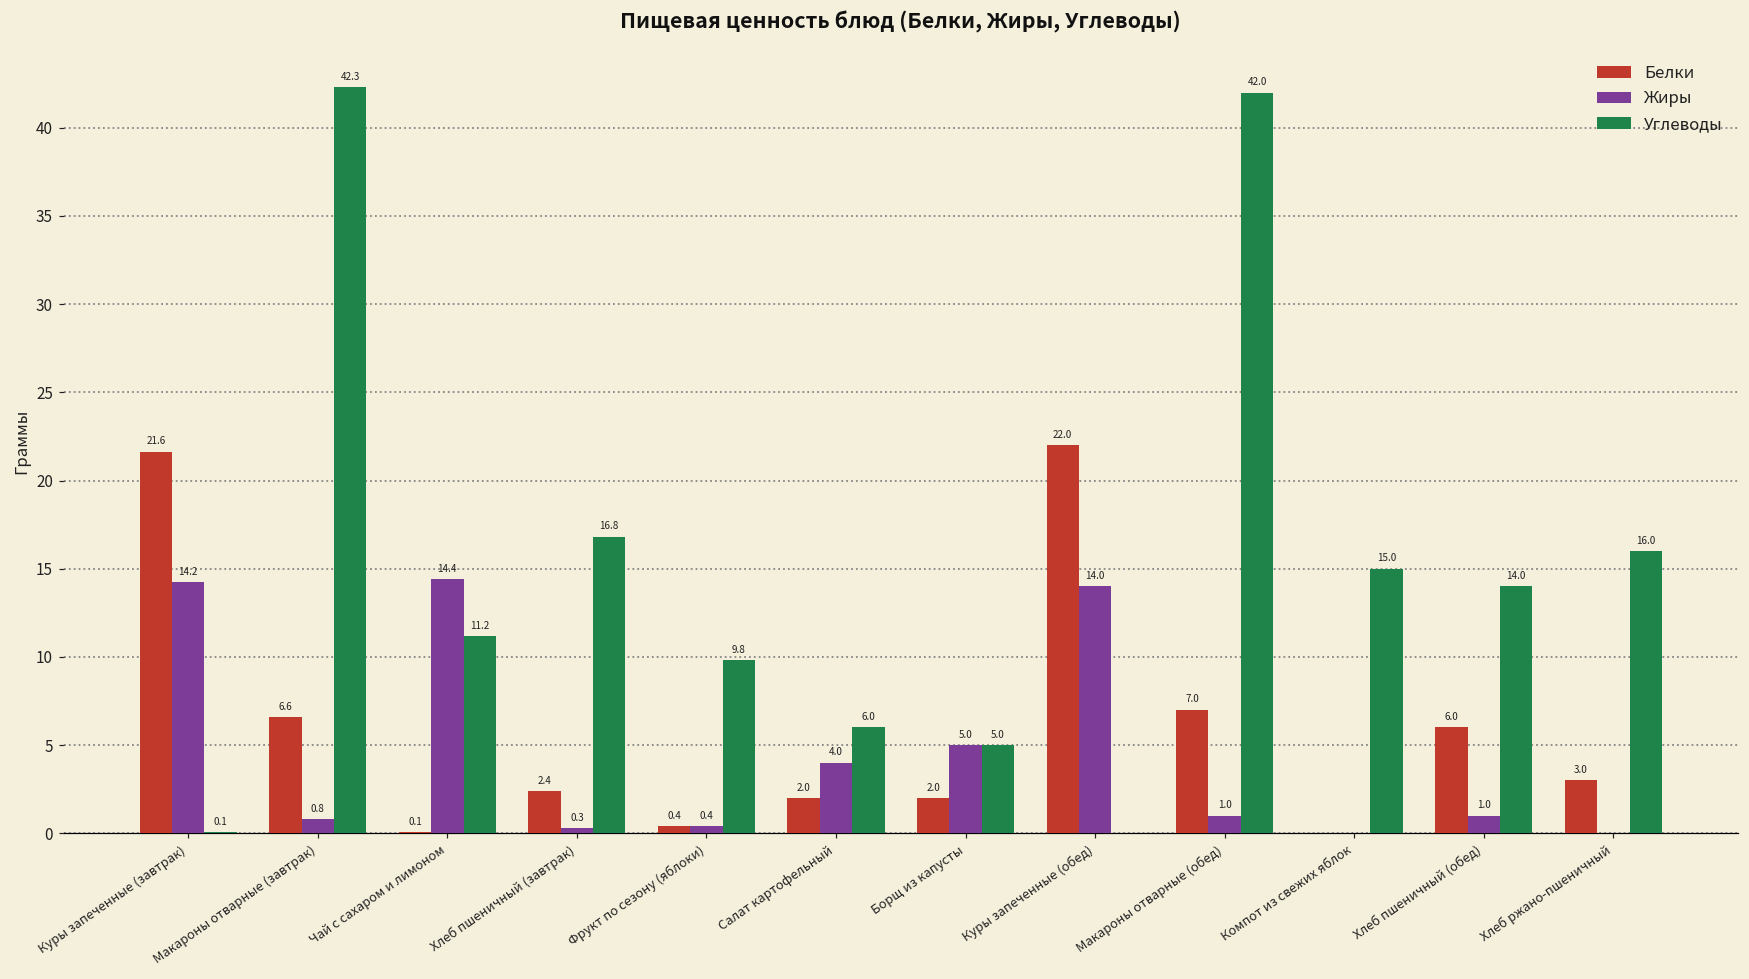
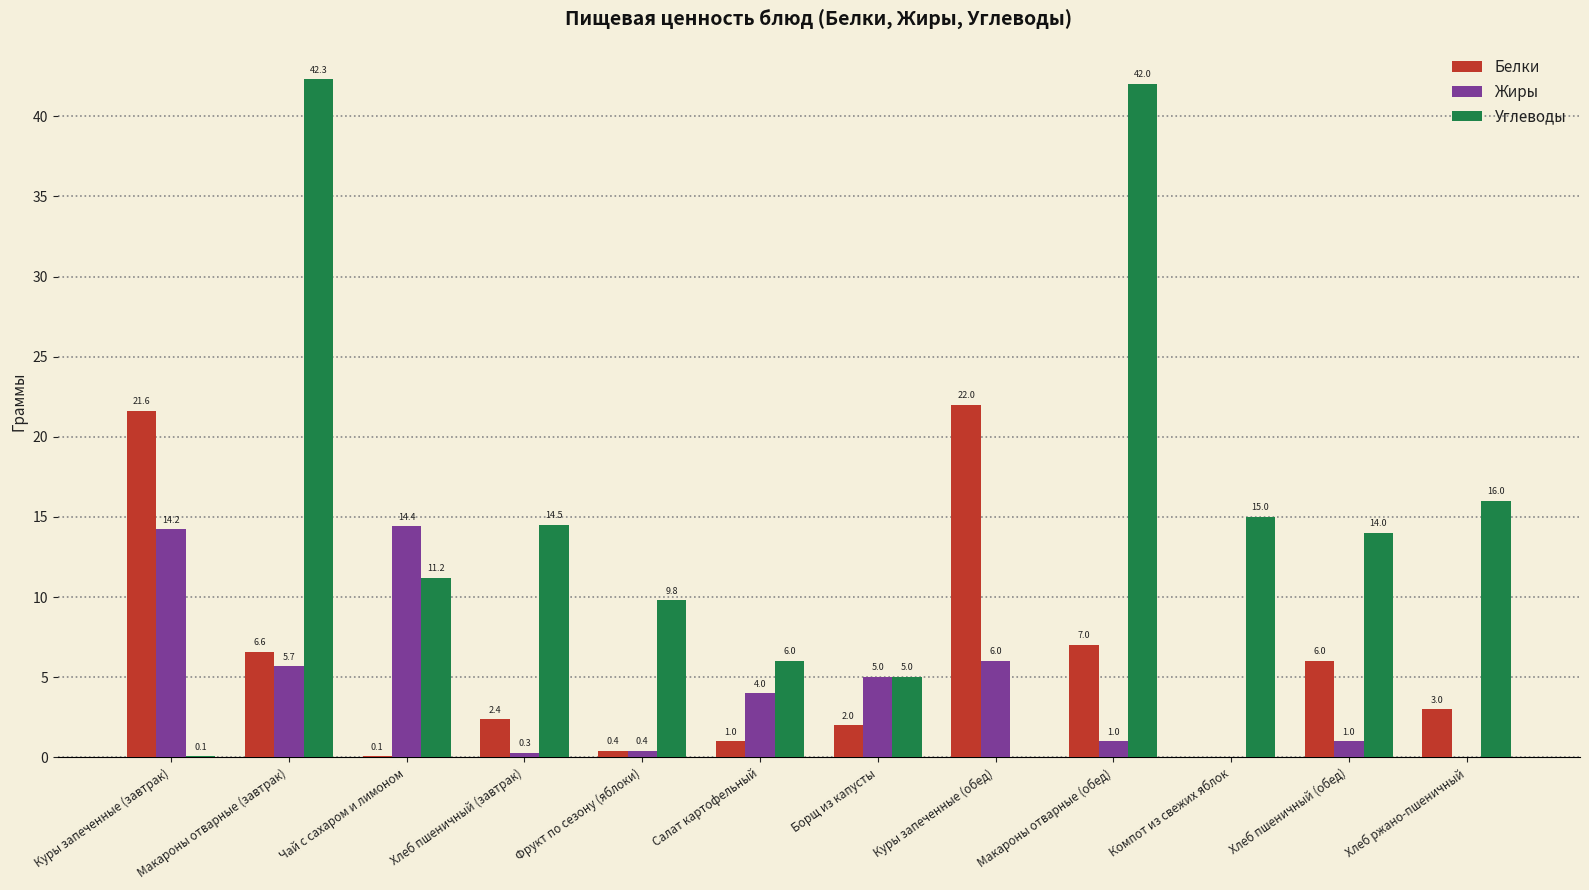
Жиры, Макароны отварные (завтрак): 0.8 -> 5.7
Углеводы, Хлеб пшеничный (завтрак): 16.8 -> 14.5
Белки, Салат картофельный: 2.0 -> 1.0
Жиры, Куры запеченные (обед): 14.0 -> 6.0
